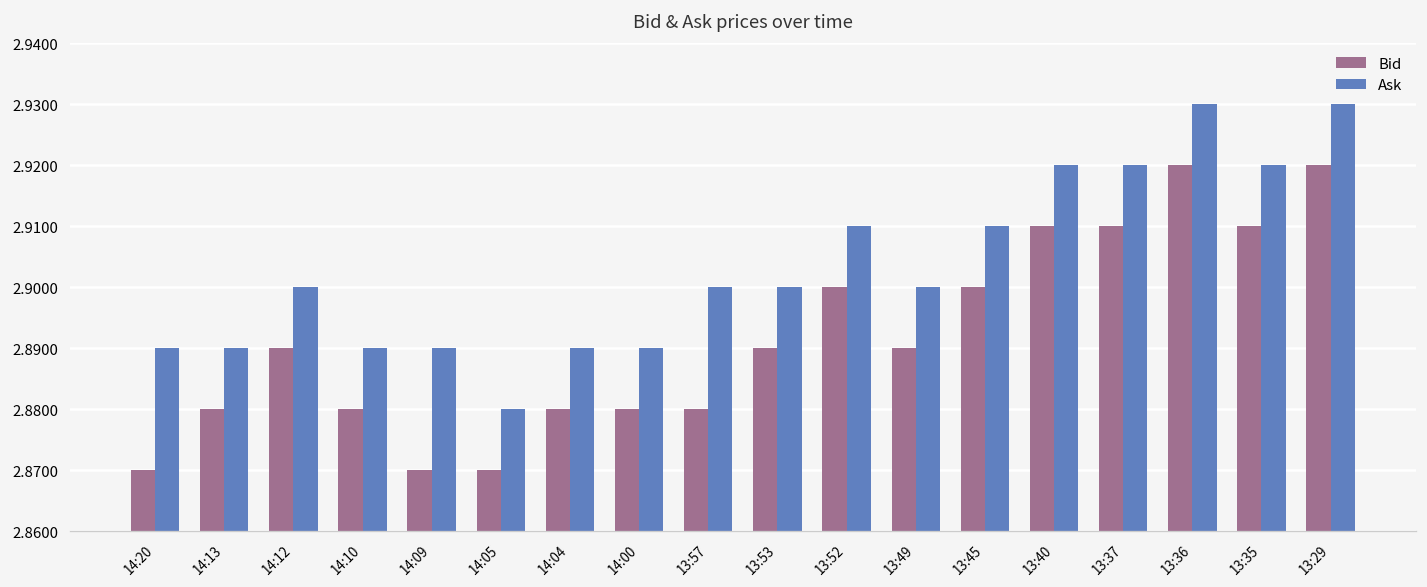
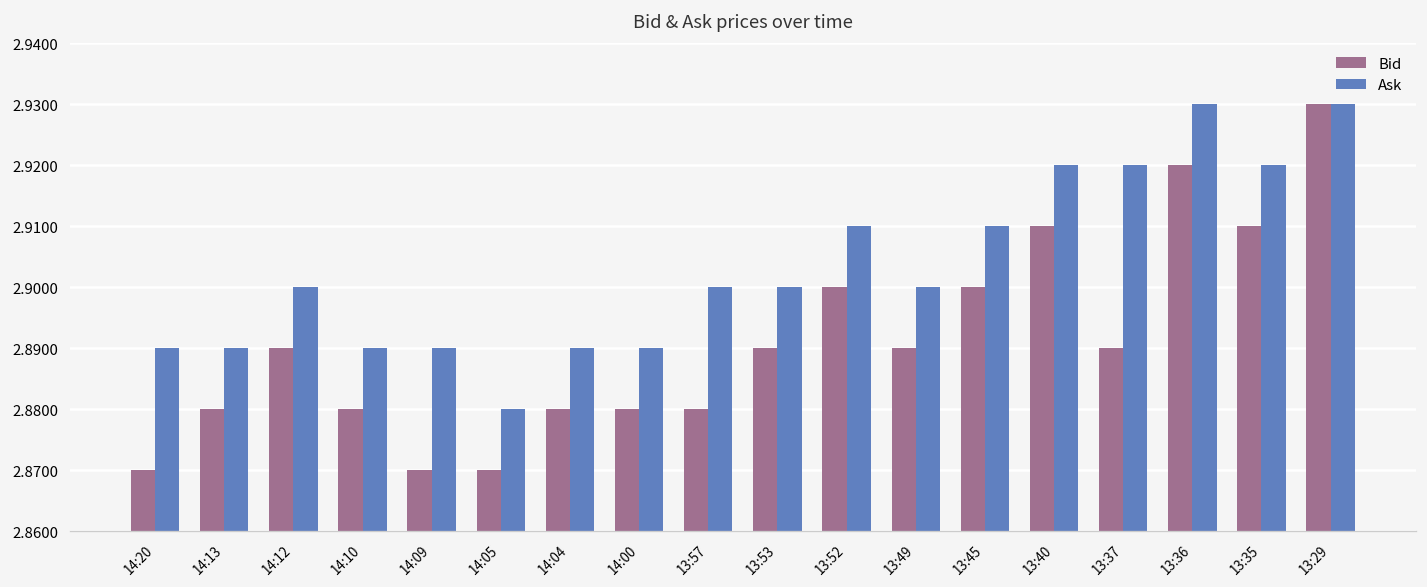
Bid, 13:37: 2.91 -> 2.89
Bid, 13:29: 2.92 -> 2.93
